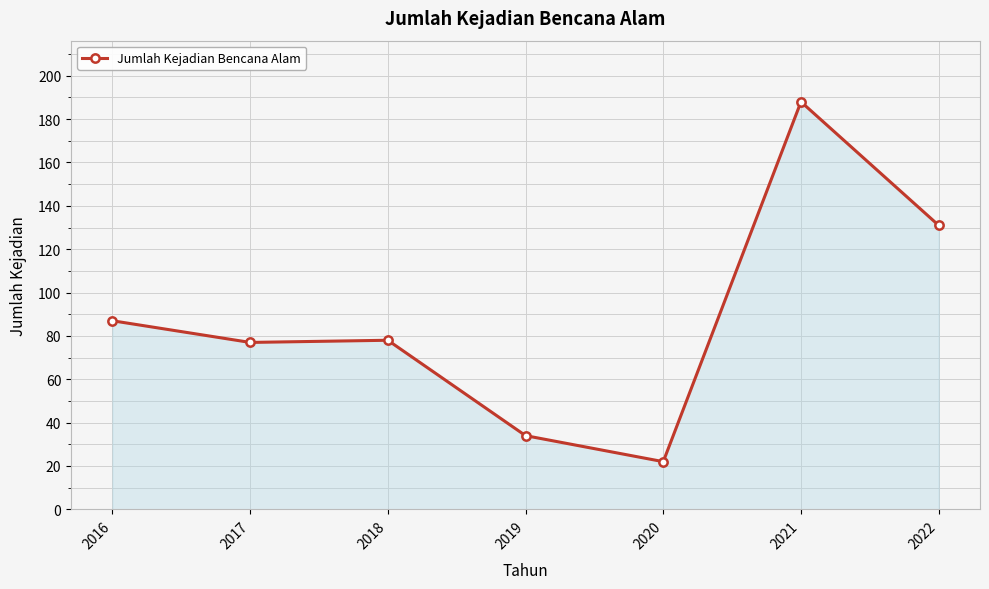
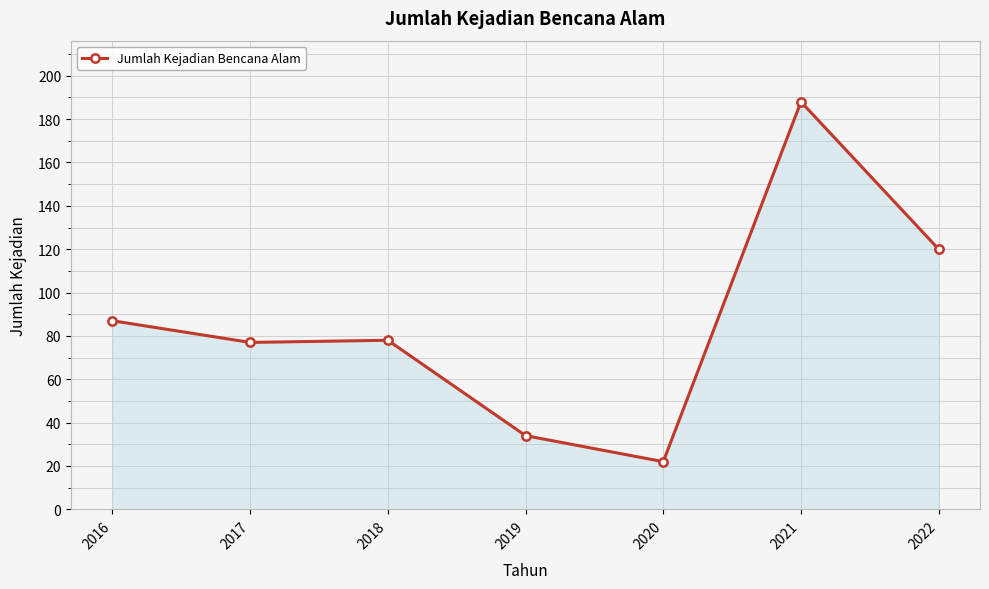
2022: 131 -> 120
